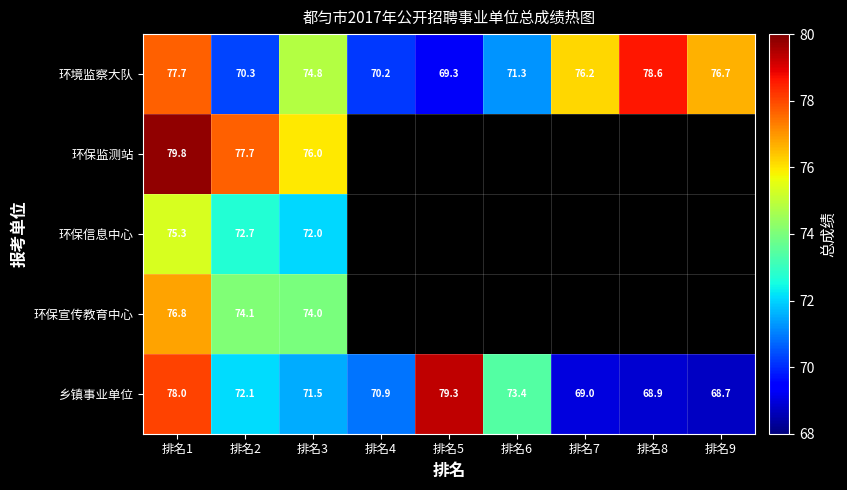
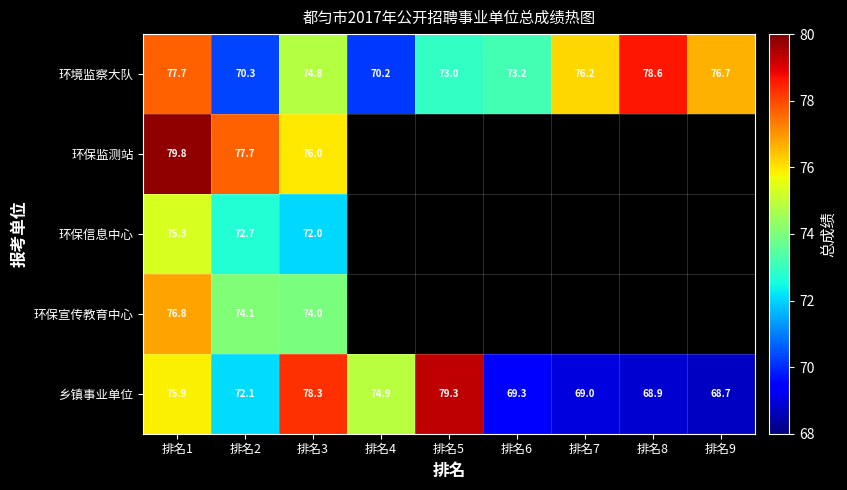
环境监察大队, 排名5: 69.3 -> 73.0
环境监察大队, 排名6: 71.3 -> 73.2
乡镇事业单位, 排名1: 78.0 -> 75.9
乡镇事业单位, 排名3: 71.5 -> 78.3
乡镇事业单位, 排名4: 70.9 -> 74.9
乡镇事业单位, 排名6: 73.4 -> 69.3
